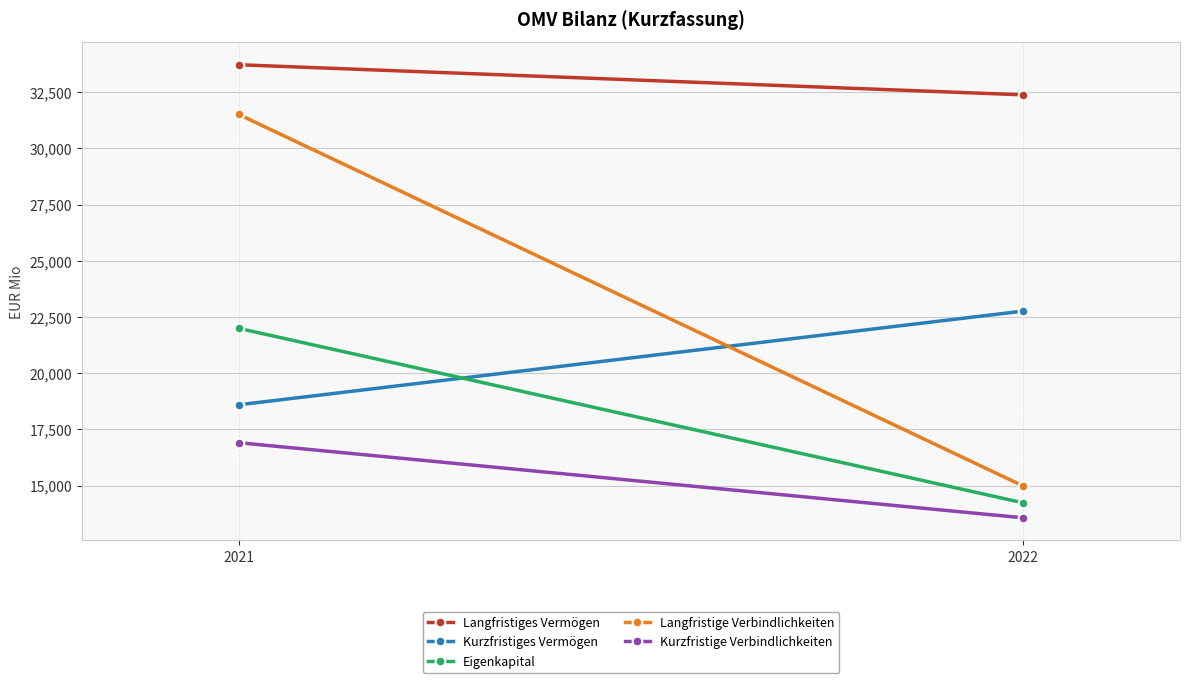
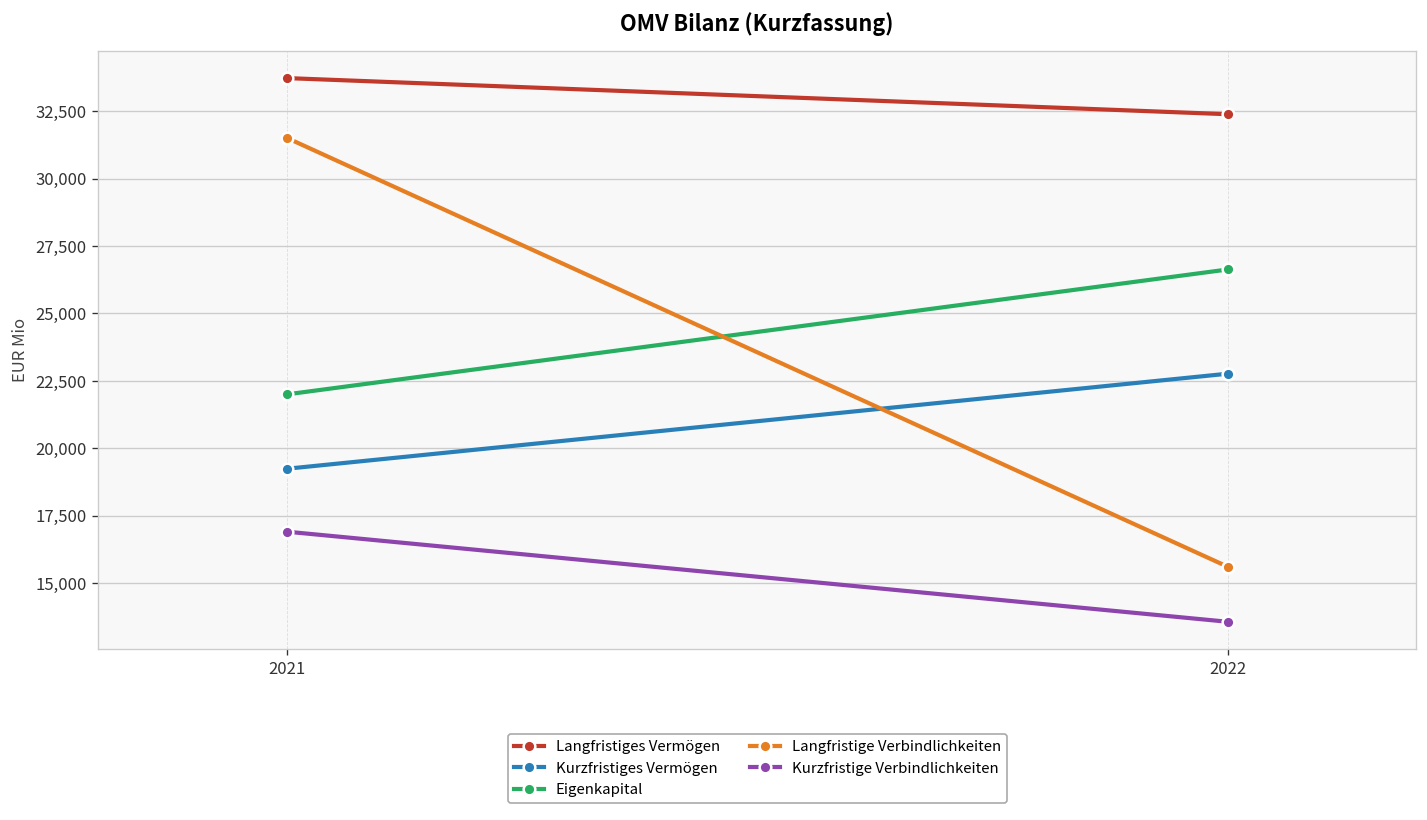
Kurzfristiges Vermögen, 2021: 18,600 -> 19,200
Eigenkapital, 2022: 14,200 -> 26,600
Langfristige Verbindlichkeiten, 2022: 15,000 -> 15,600
